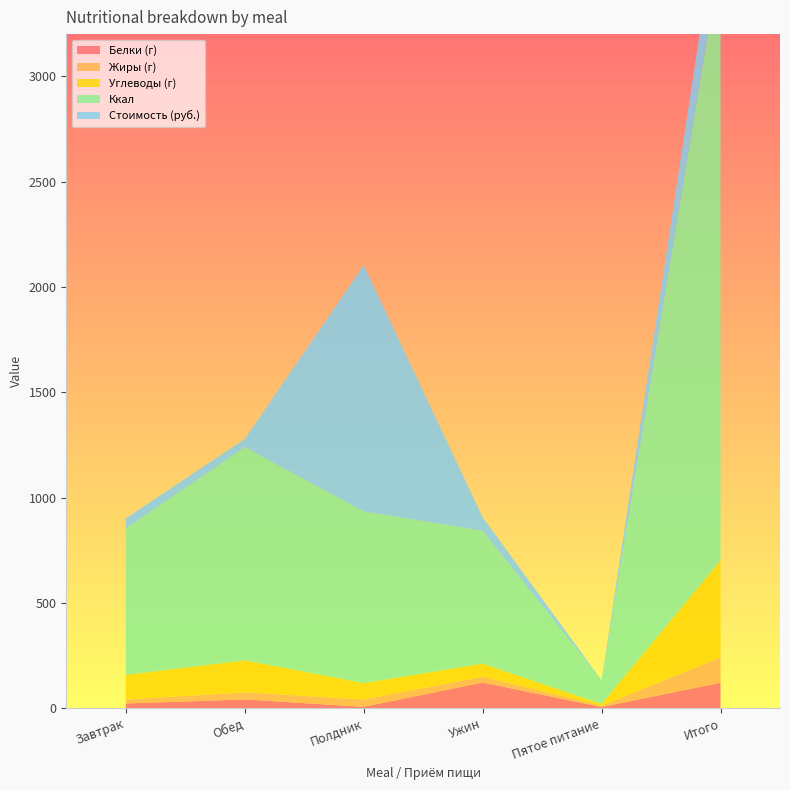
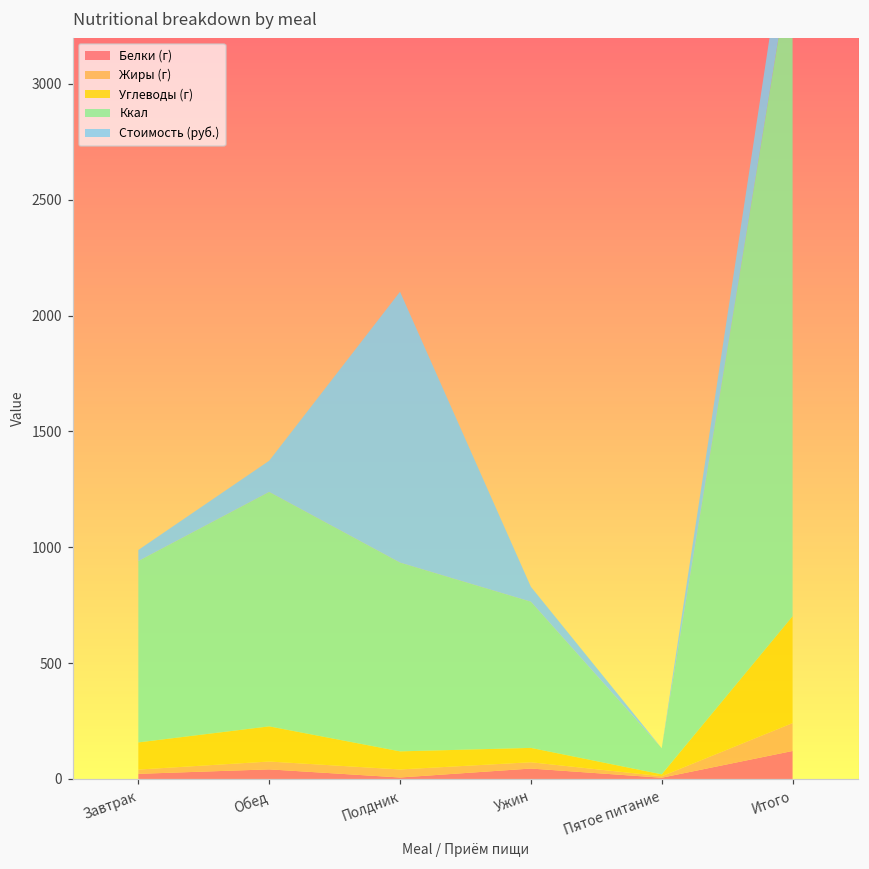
Ккал, Завтрак: 700 -> 780
Стоимость (руб.), Обед: 40 -> 130
Белки (г), Ужин: 120 -> 50
